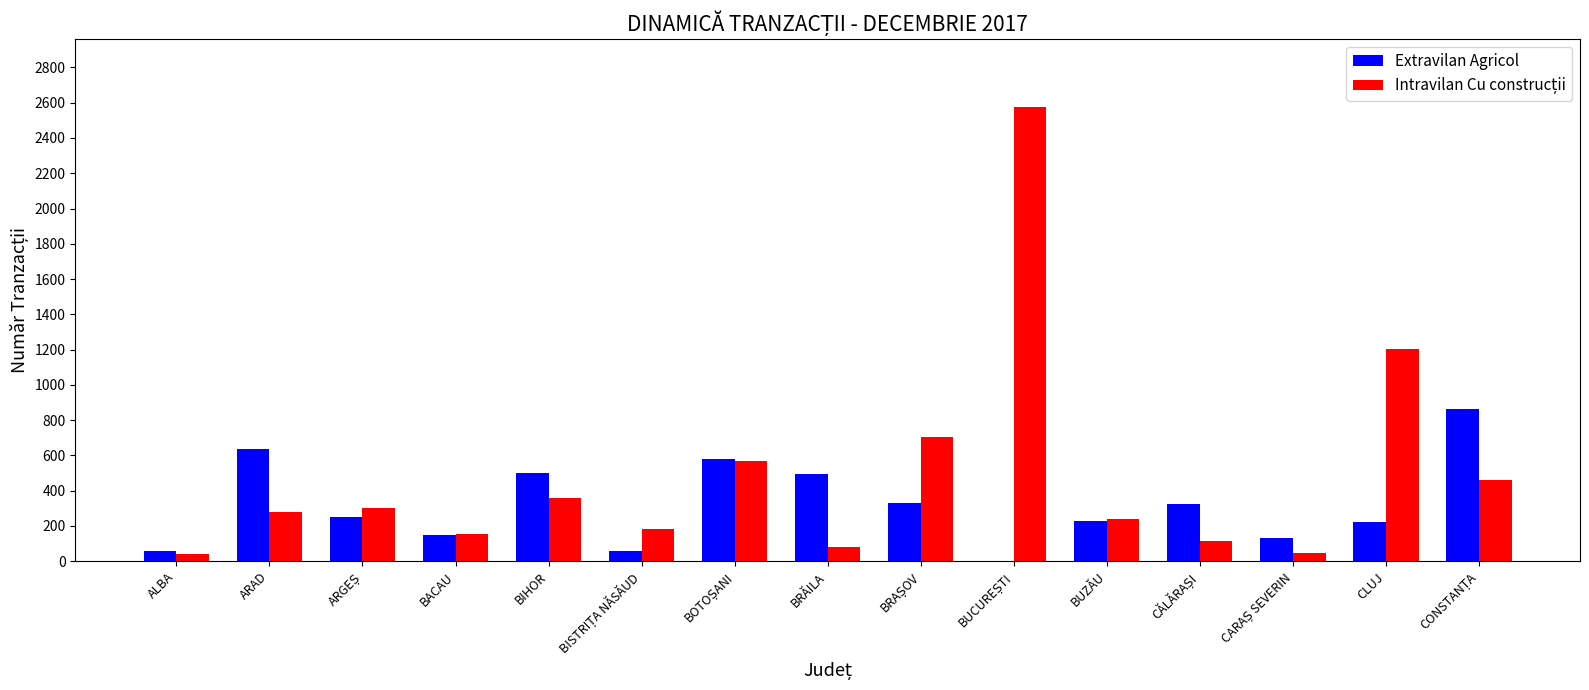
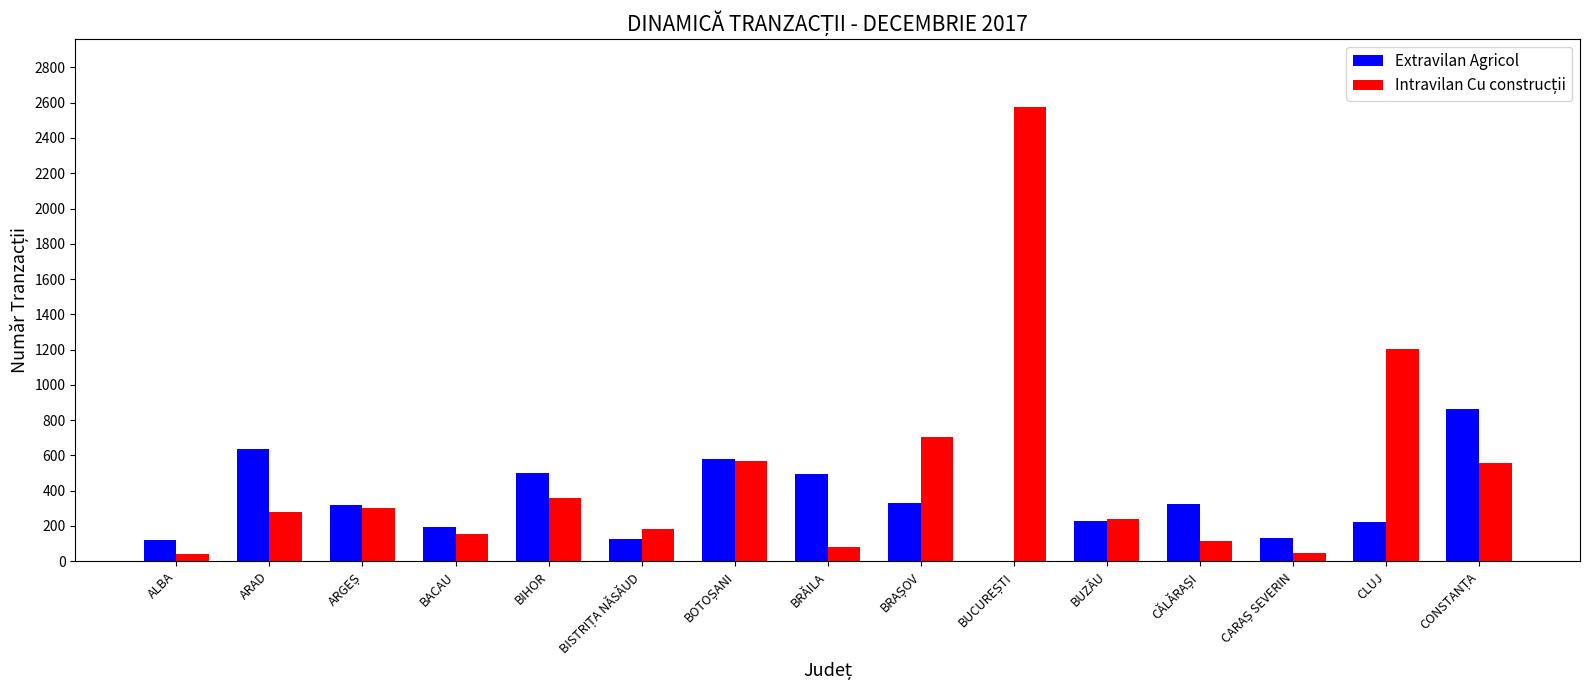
Extravilan Agricol, ALBA: 60 -> 120
Extravilan Agricol, ARGEȘ: 250 -> 320
Extravilan Agricol, BACAU: 150 -> 190
Extravilan Agricol, BISTRIȚA NĂSĂUD: 60 -> 130
Intravilan Cu construcții, CONSTANȚA: 460 -> 560
